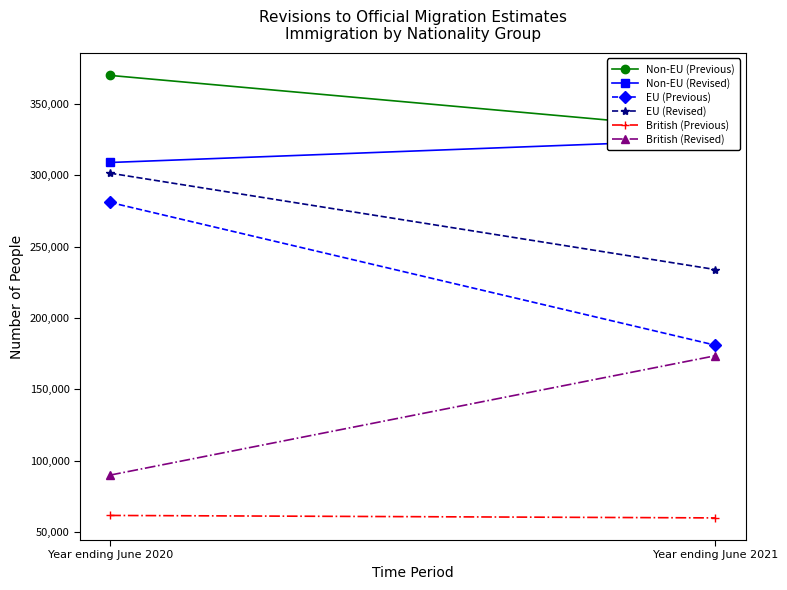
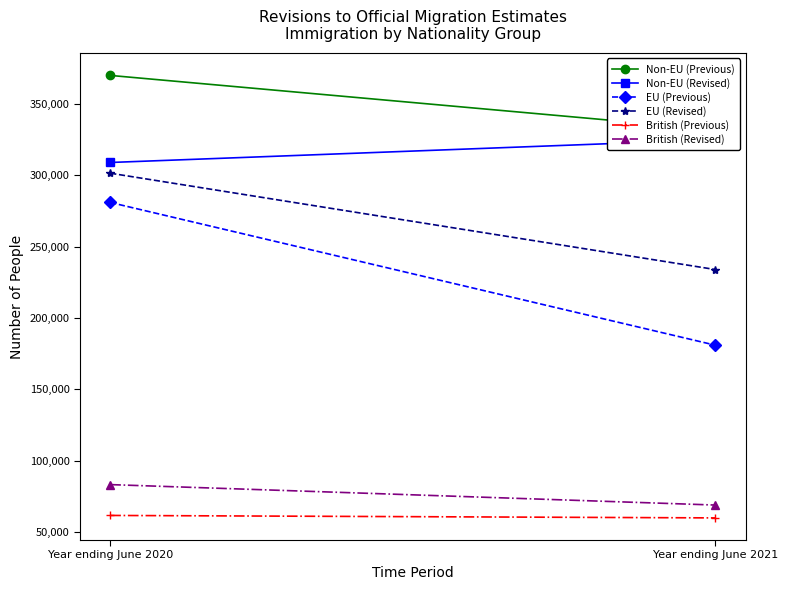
British (Revised), Year ending June 2020: 90,000 -> 83,000
British (Revised), Year ending June 2021: 174,000 -> 69,000
